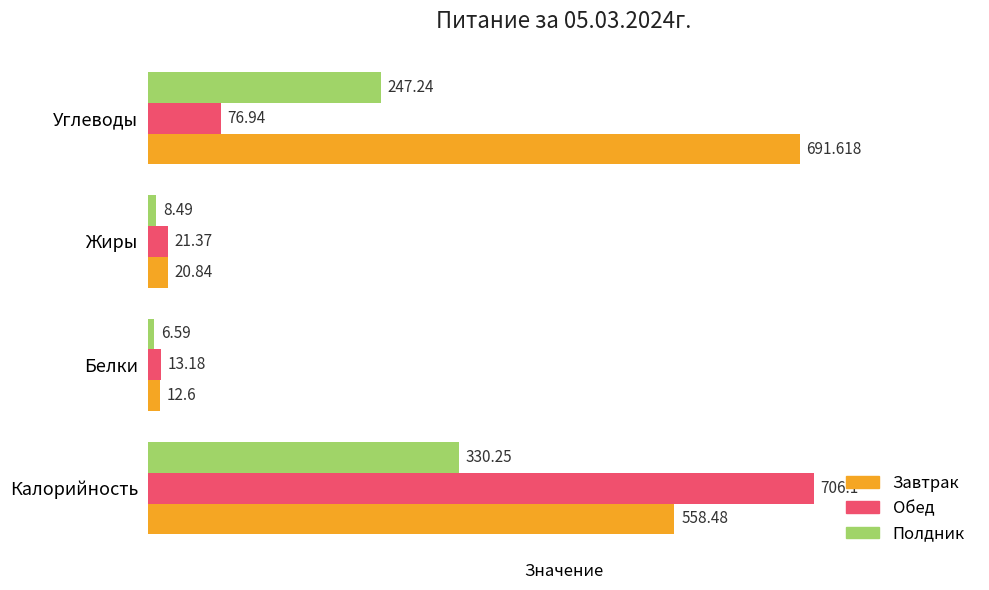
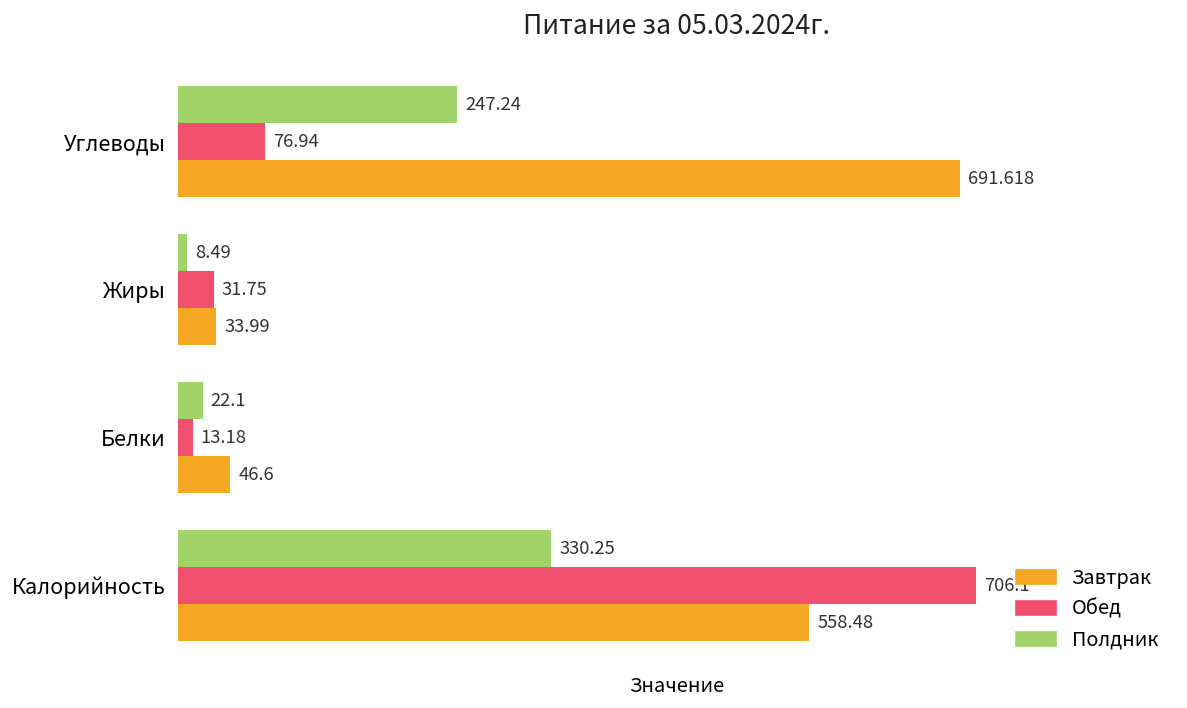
Обед, Жиры: 21.37 -> 31.75
Завтрак, Жиры: 20.84 -> 33.99
Полдник, Белки: 6.59 -> 22.1
Завтрак, Белки: 12.6 -> 46.6
